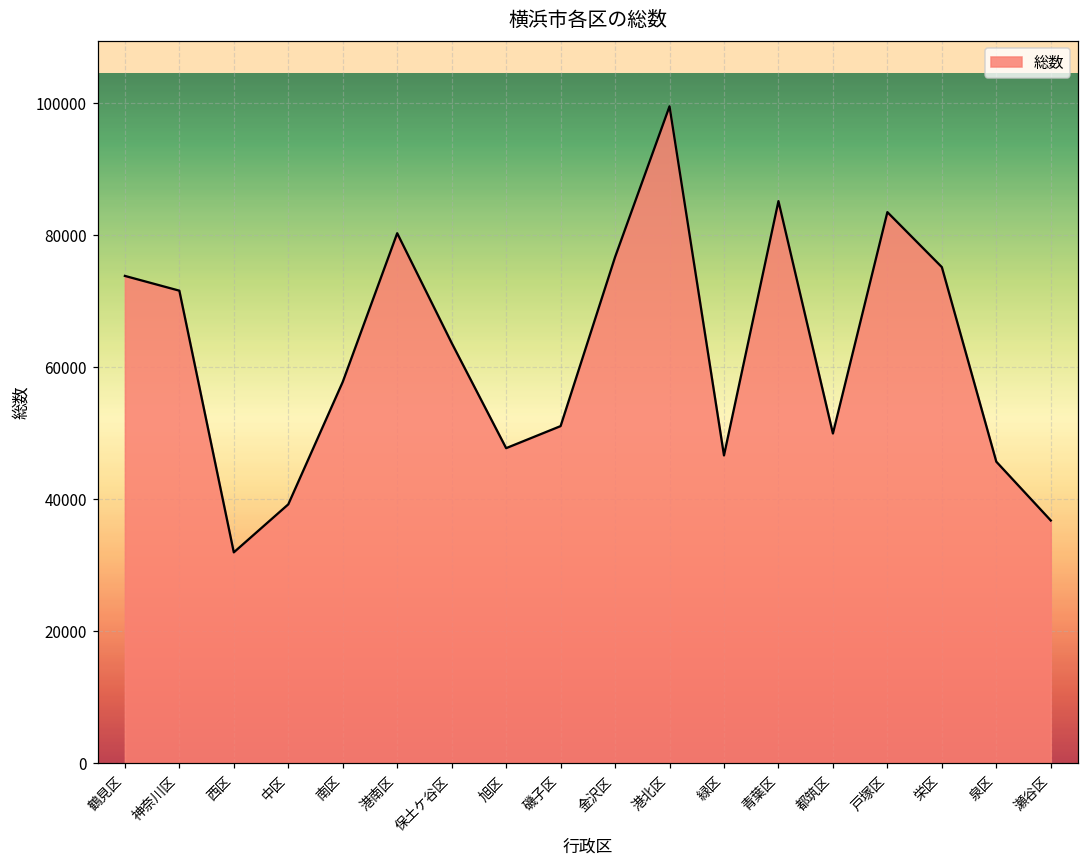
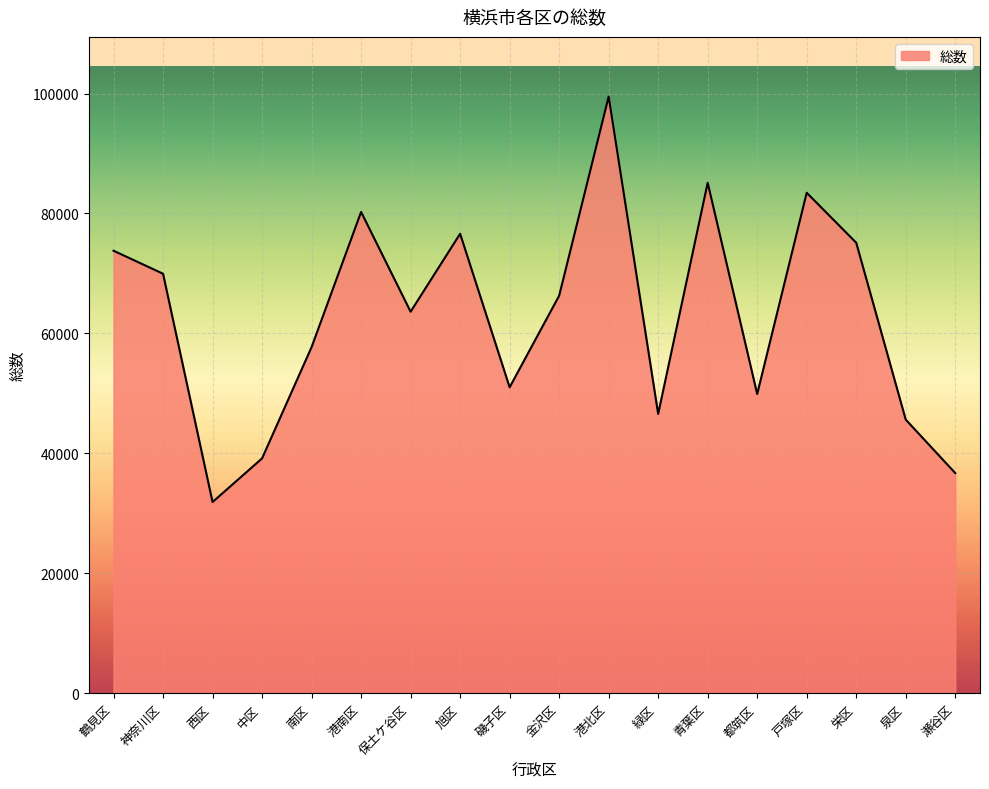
神奈川区: 72000 -> 70000
旭区: 48000 -> 77000
金沢区: 77000 -> 66000
